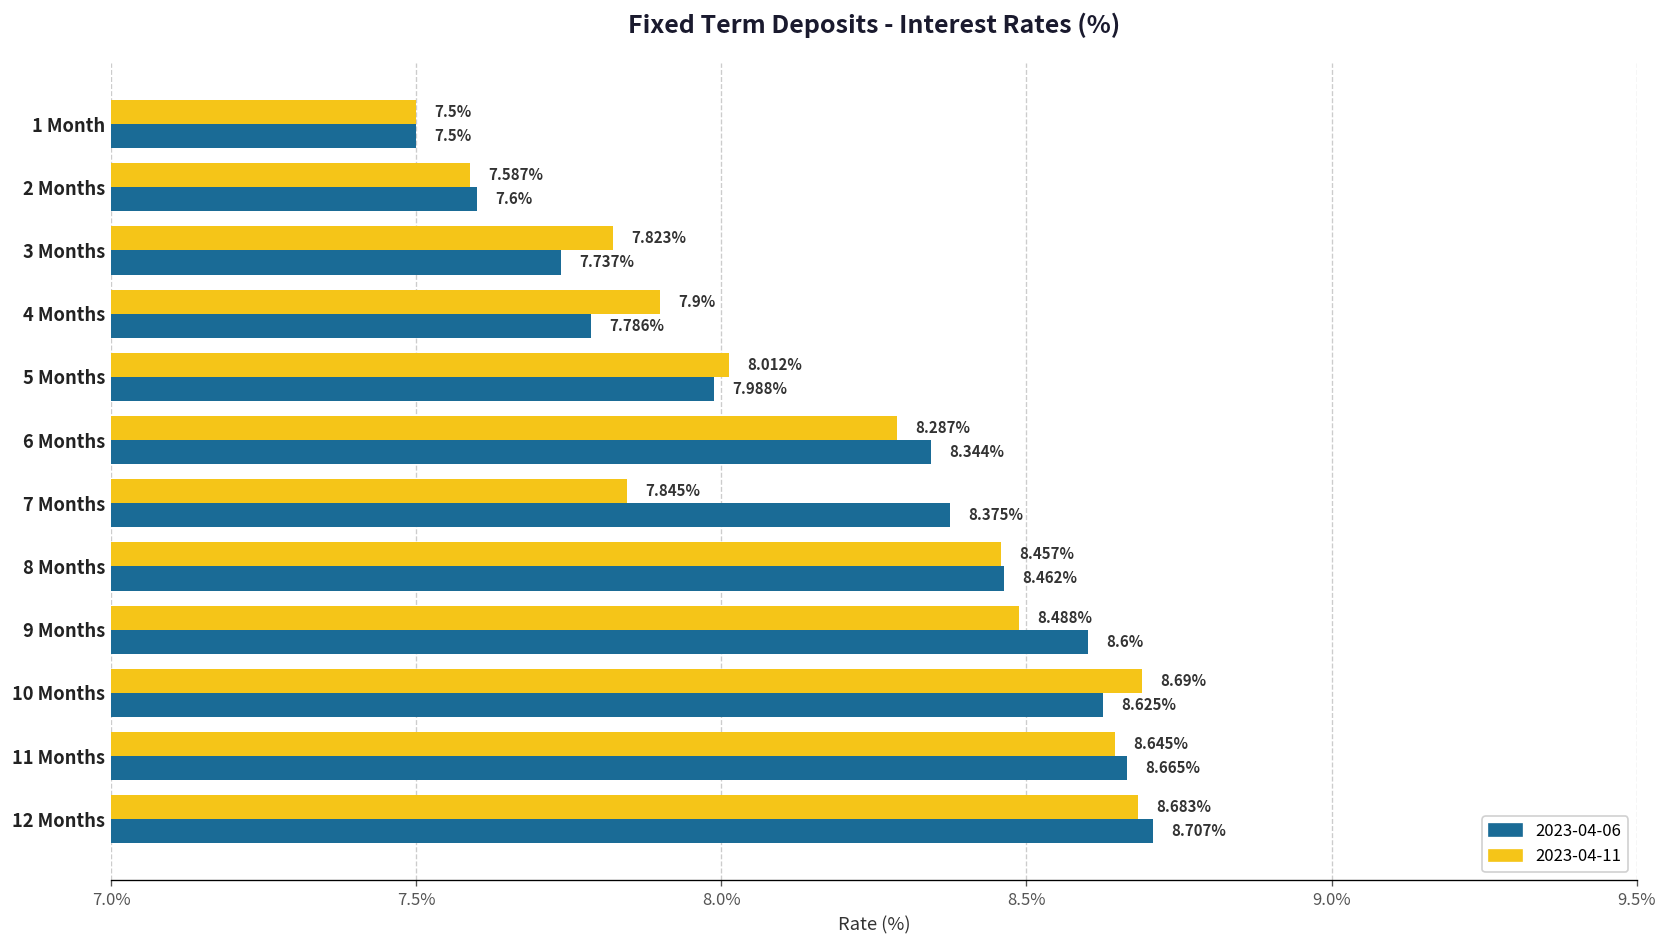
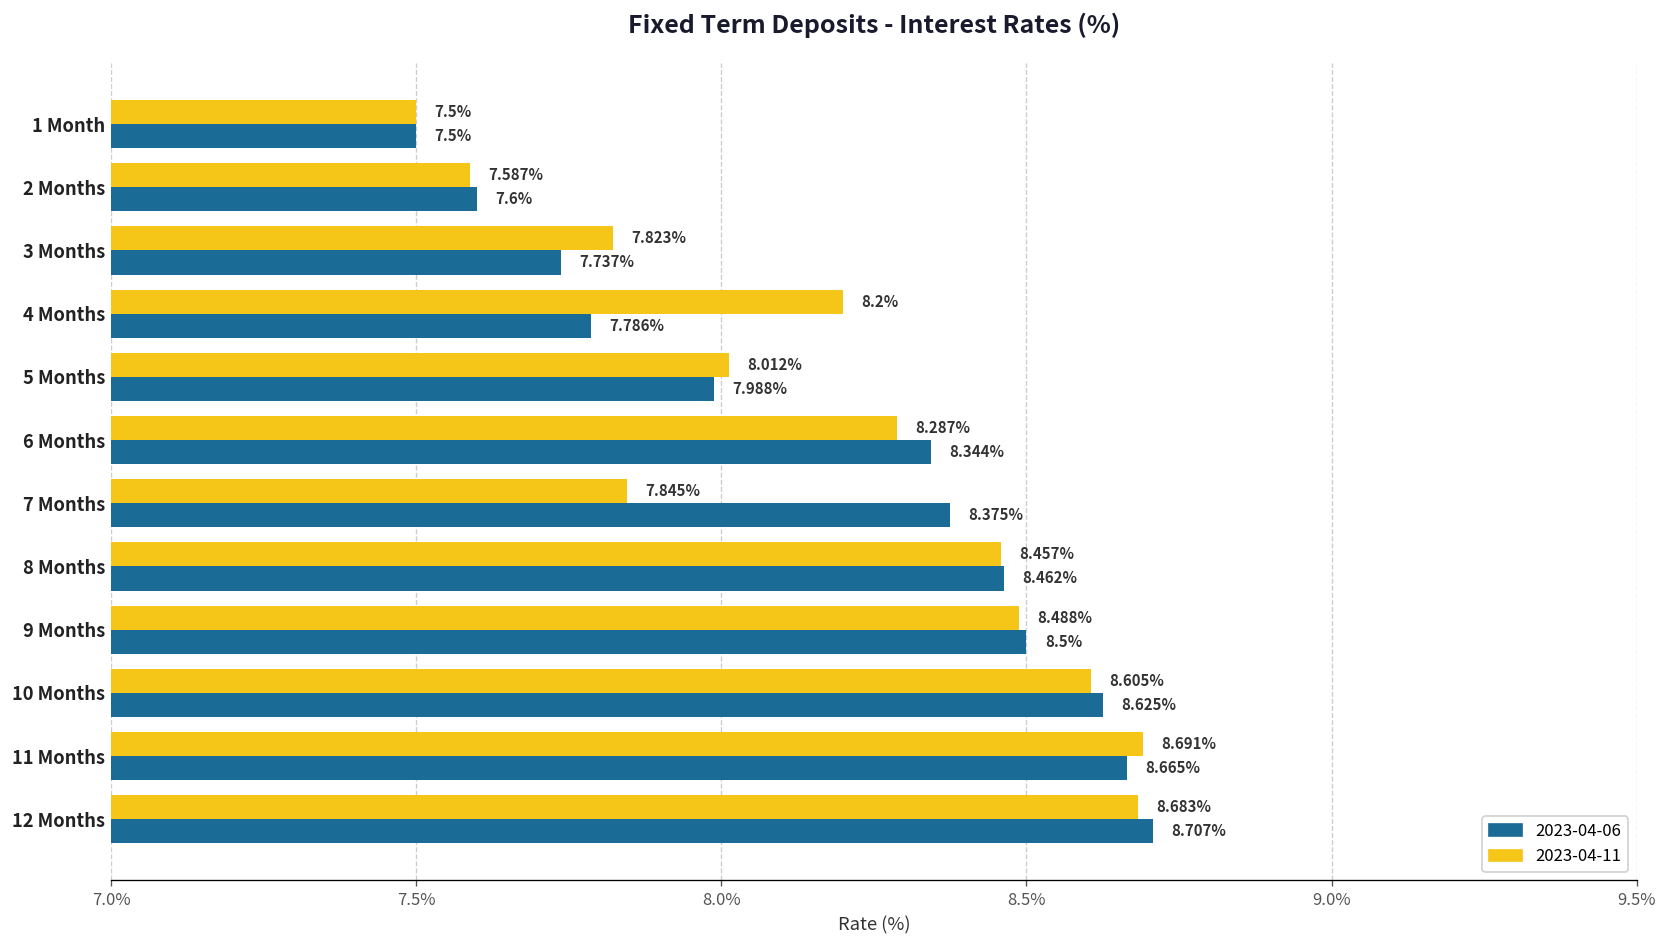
2023-04-11, 4 Months: 7.9% -> 8.2%
2023-04-06, 9 Months: 8.6% -> 8.5%
2023-04-11, 10 Months: 8.69% -> 8.605%
2023-04-11, 11 Months: 8.645% -> 8.691%
